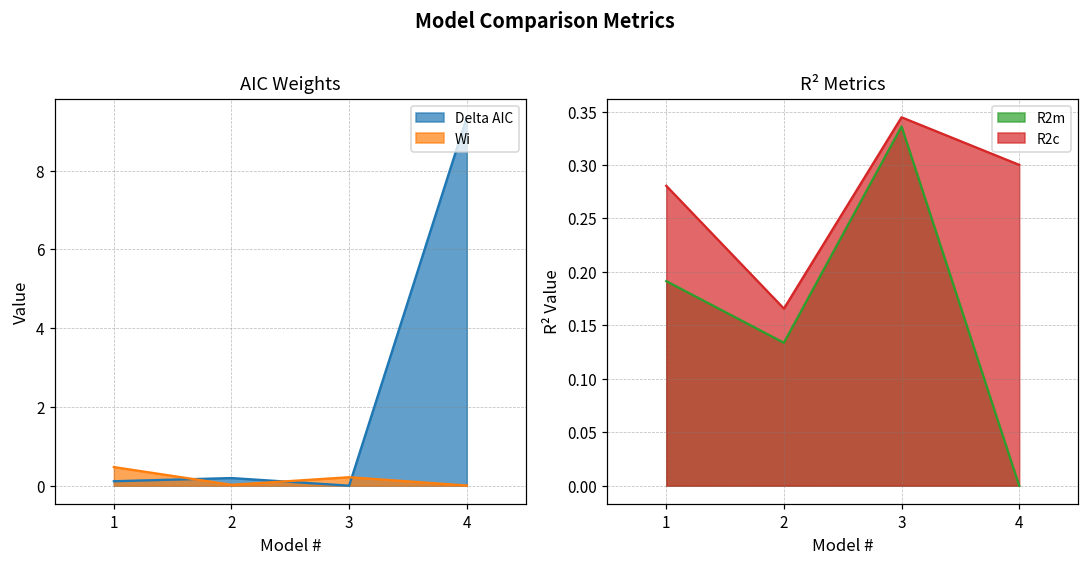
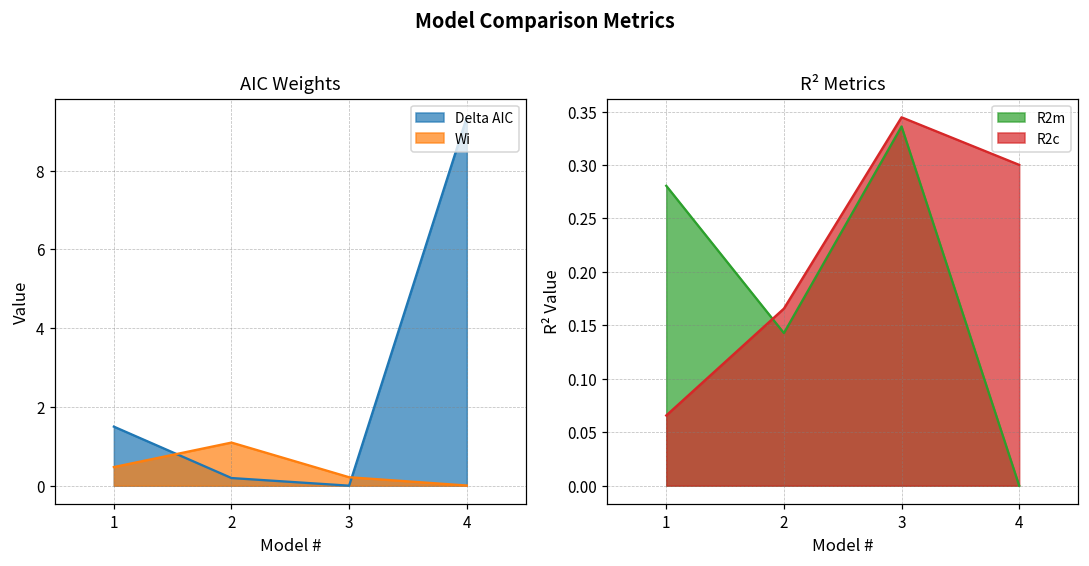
AIC Weights, Delta AIC, 1: 0.1 -> 1.5
AIC Weights, Wi, 2: 0.0 -> 1.1
R² Metrics, R2m, 1: 0.19 -> 0.28
R² Metrics, R2c, 1: 0.28 -> 0.07
R² Metrics, R2m, 2: 0.13 -> 0.14
